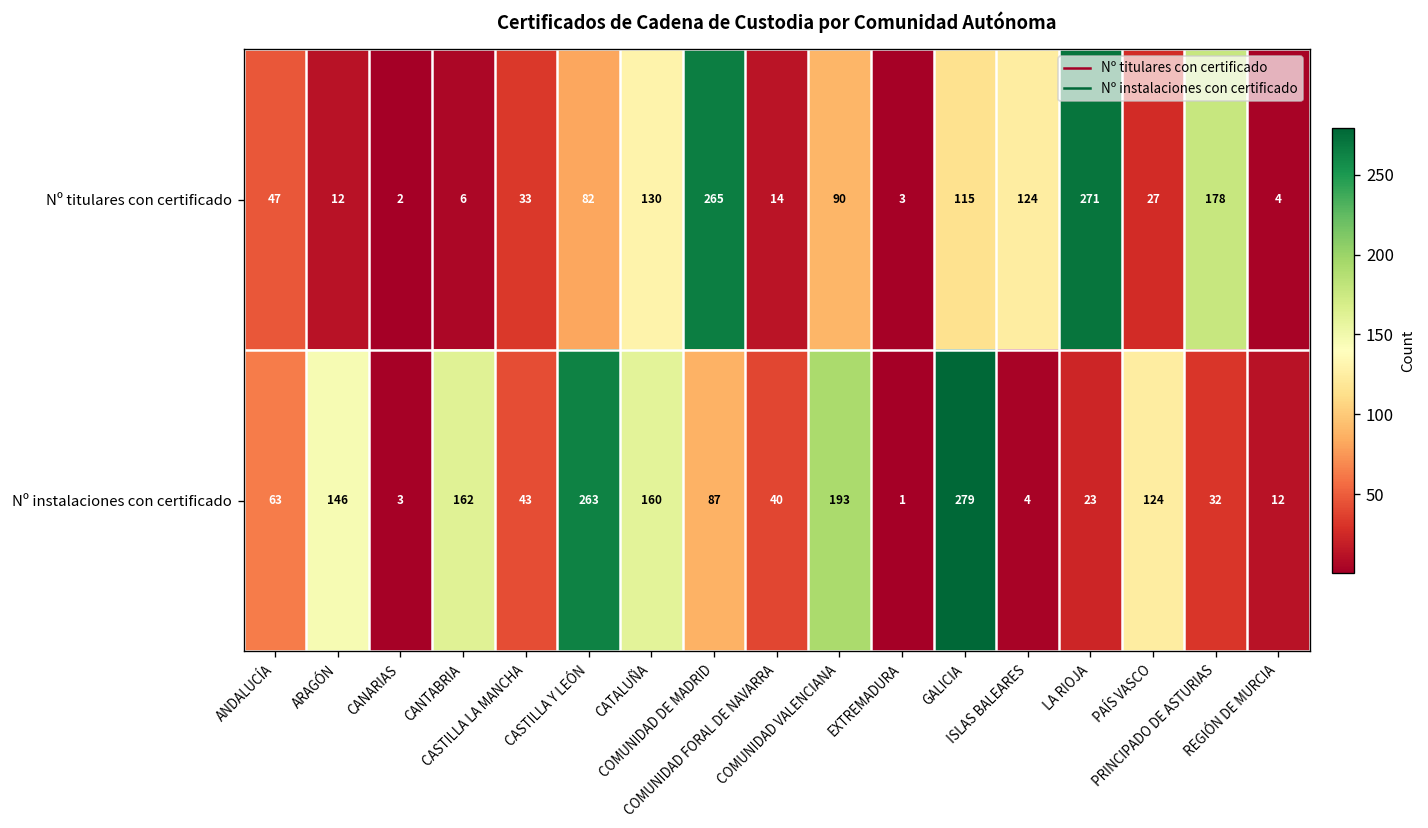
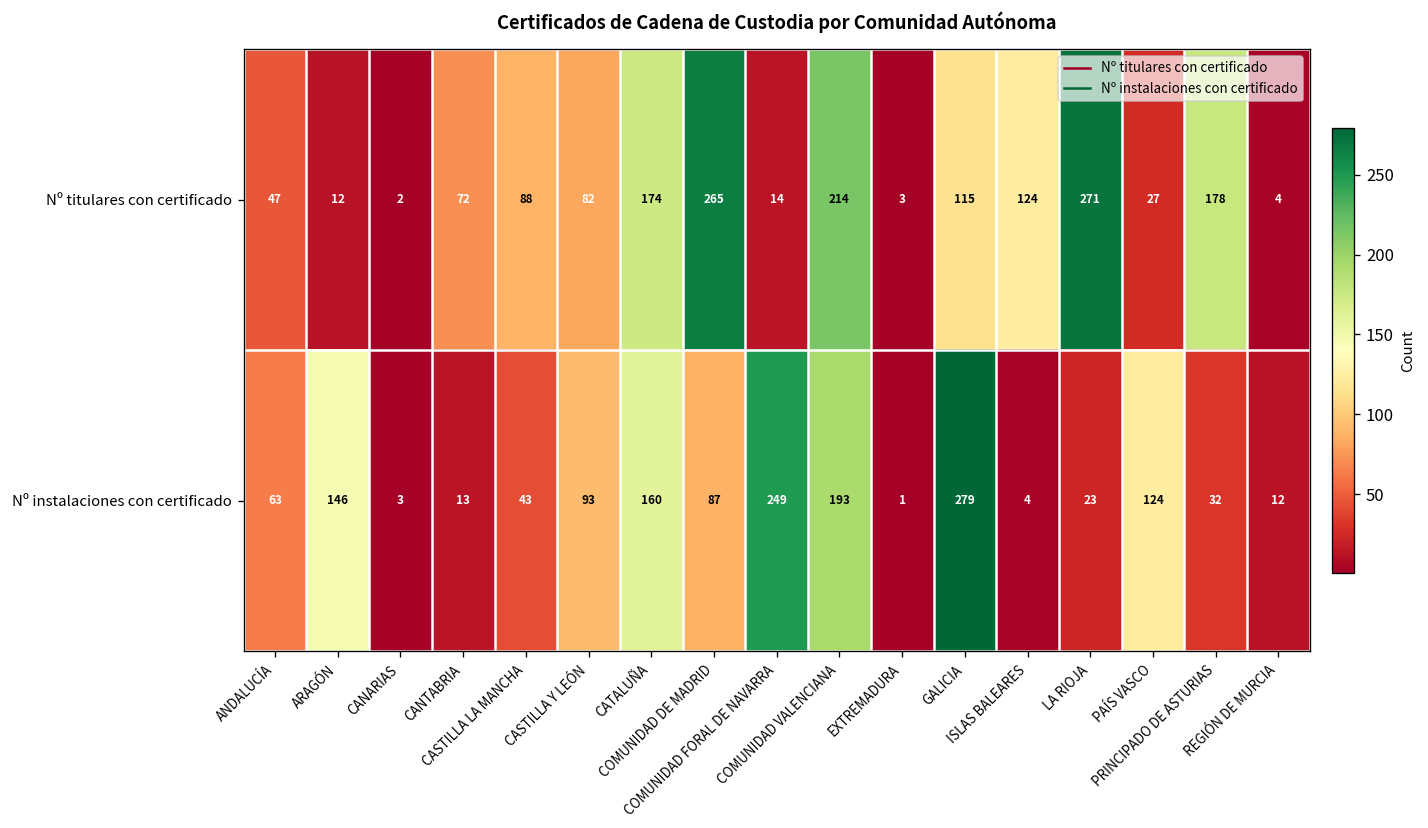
Nº titulares con certificado, CANTABRIA: 6 -> 72
Nº titulares con certificado, CASTILLA LA MANCHA: 33 -> 88
Nº titulares con certificado, CATALUÑA: 130 -> 174
Nº titulares con certificado, COMUNIDAD VALENCIANA: 90 -> 214
Nº instalaciones con certificado, CANTABRIA: 162 -> 13
Nº instalaciones con certificado, CASTILLA Y LEÓN: 263 -> 93
Nº instalaciones con certificado, COMUNIDAD FORAL DE NAVARRA: 40 -> 249
